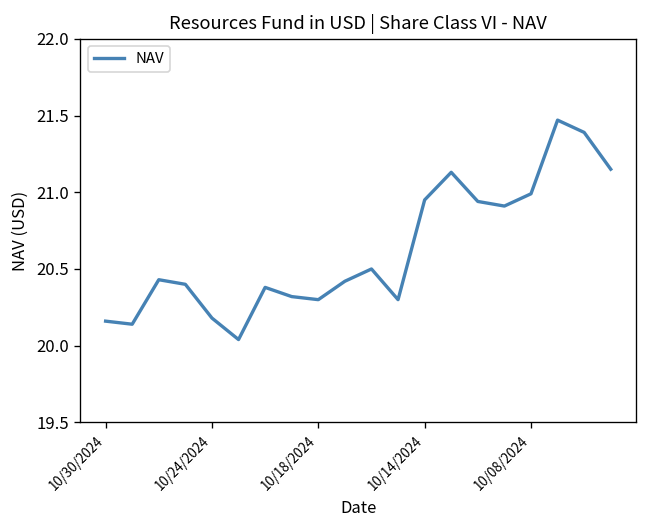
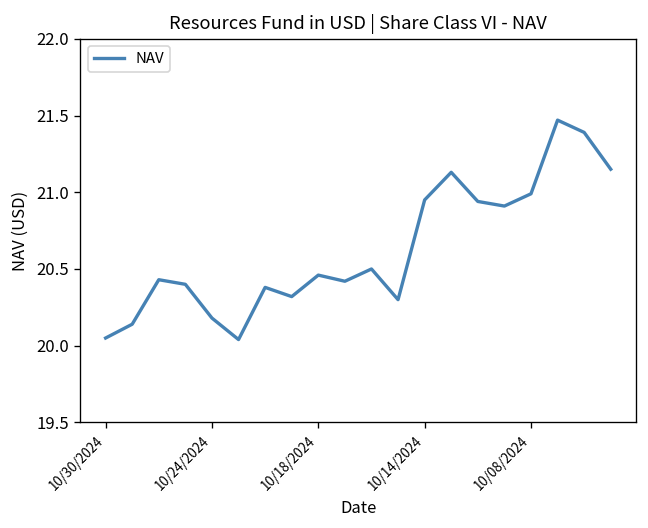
10/30/2024: 20.16 -> 20.05
10/18/2024: 20.30 -> 20.46
